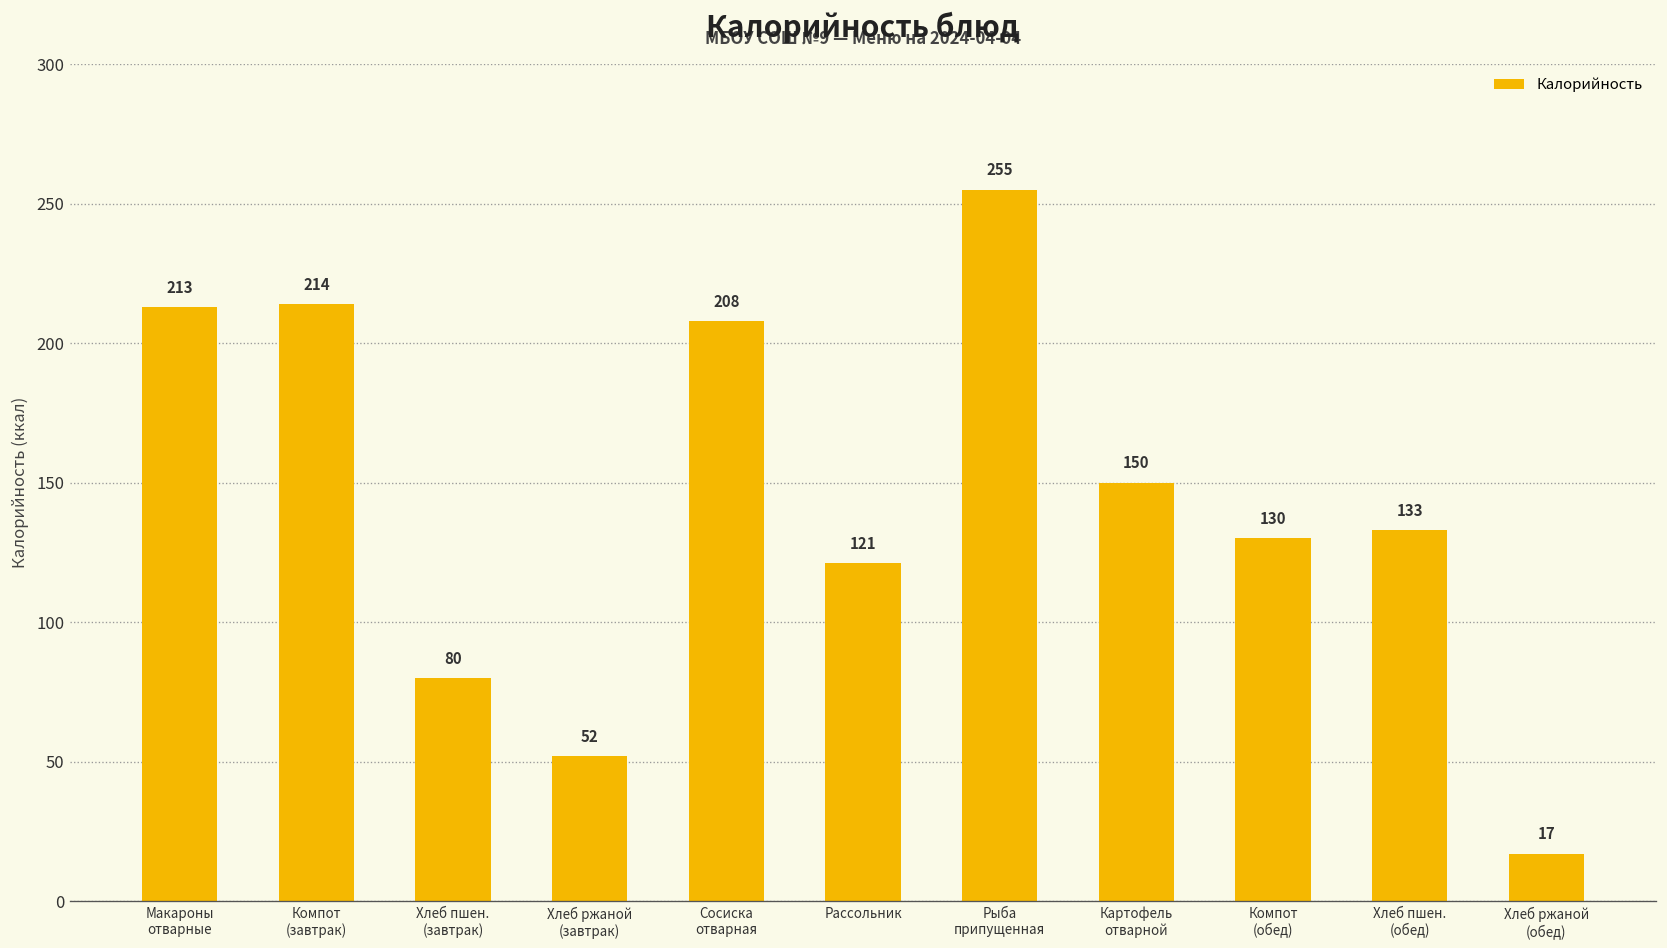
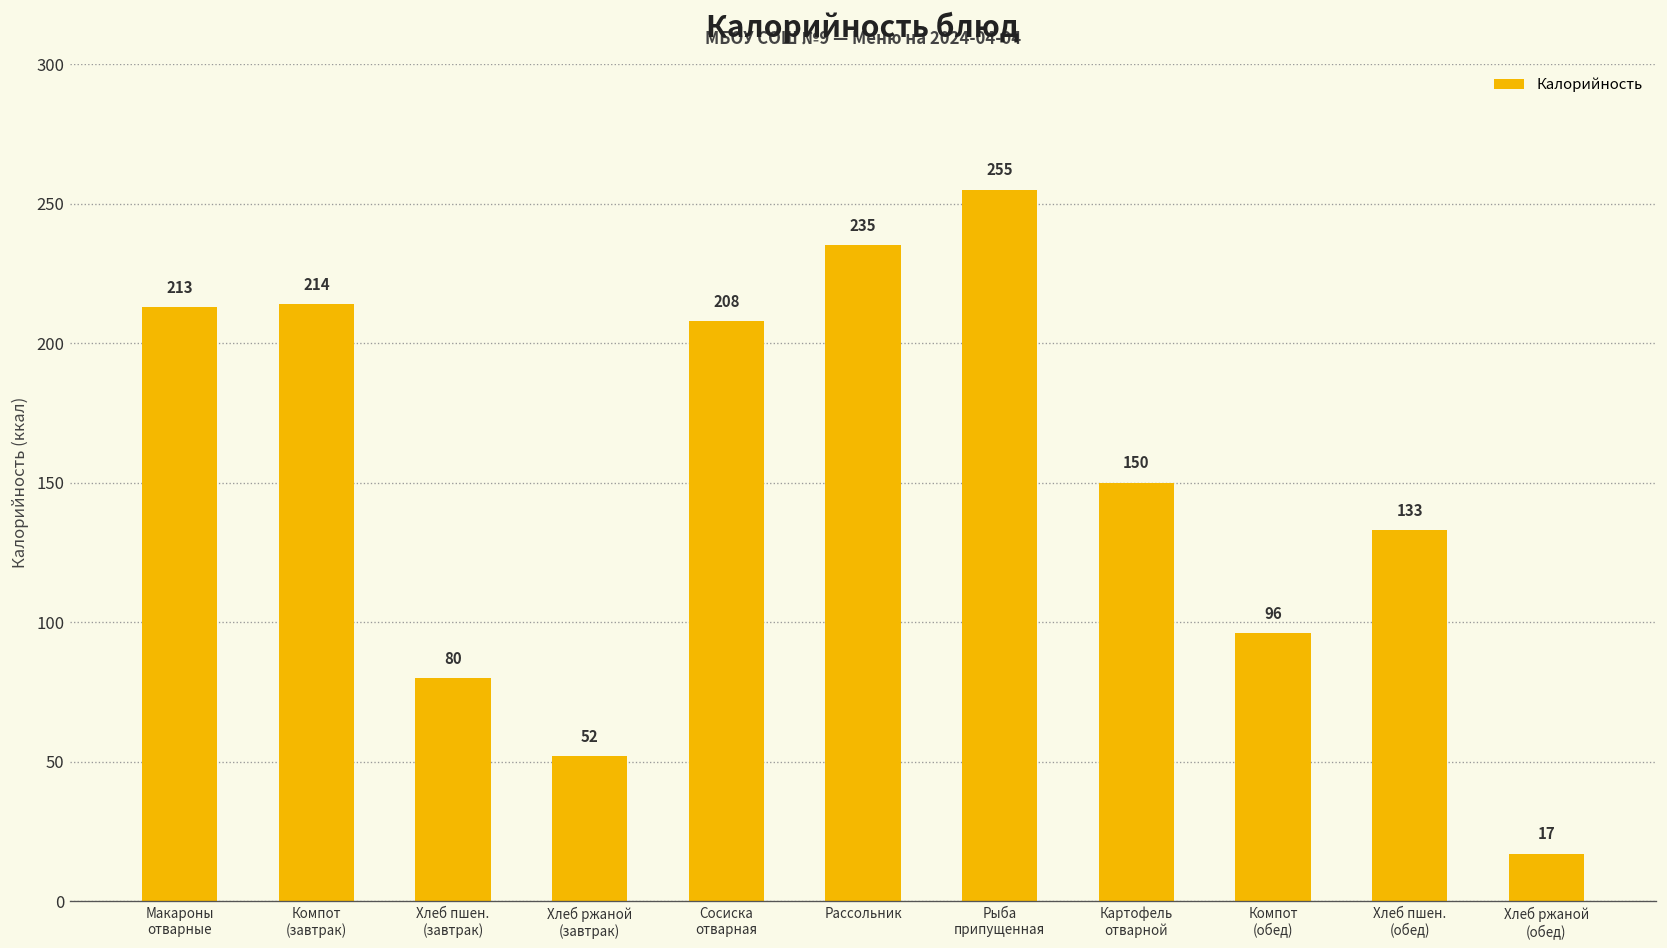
Рассольник: 121 -> 235
Компот (обед): 130 -> 96
